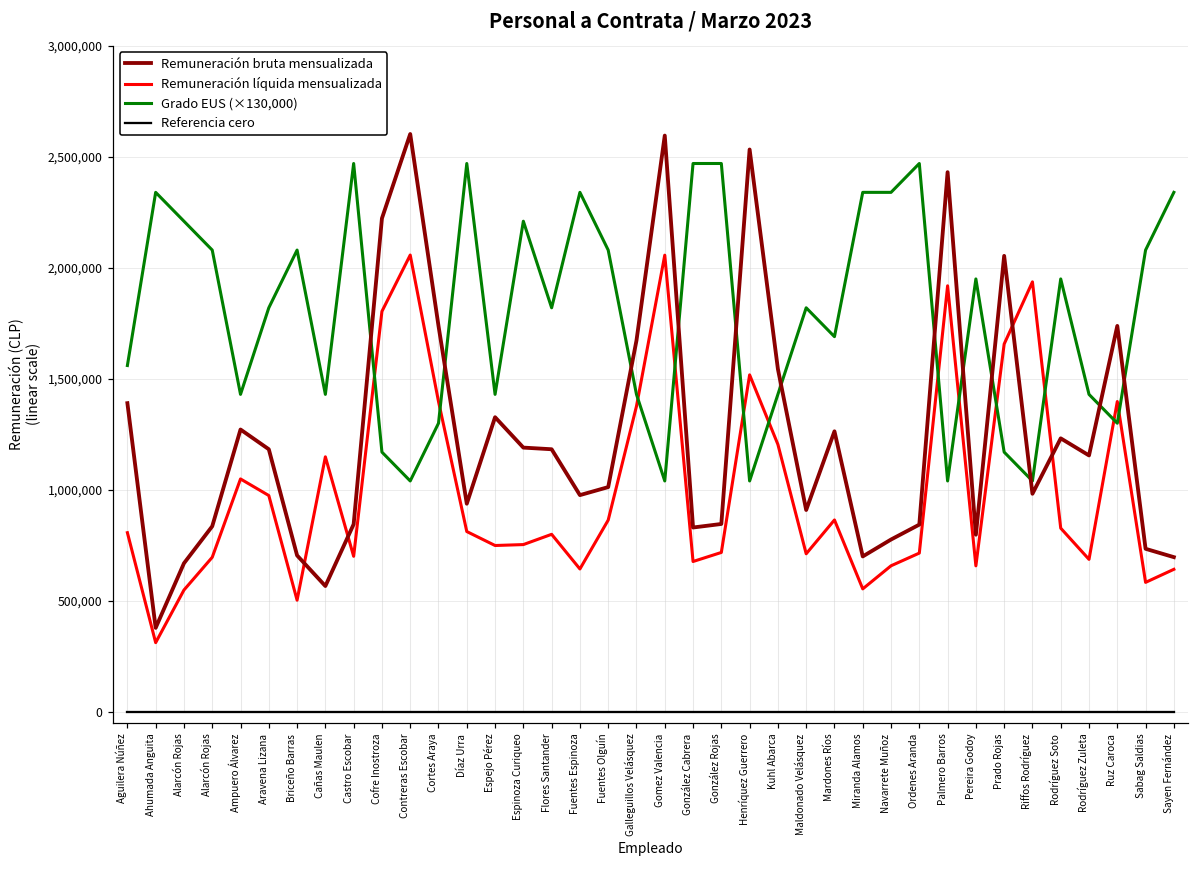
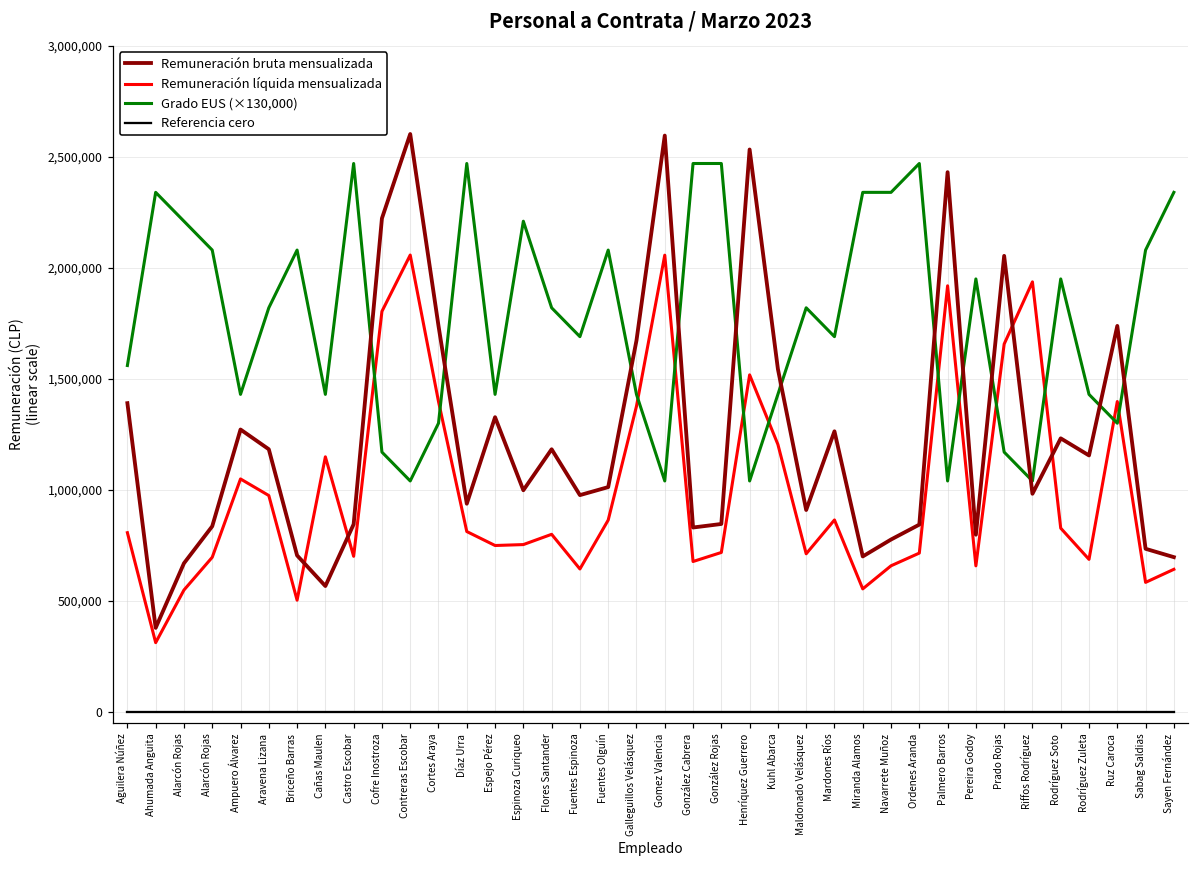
Remuneración bruta mensualizada, Espinoza Curiqueo: 1,190,000 -> 1,000,000
Grado EUS (×130,000), Fuentes Espinoza: 2,340,000 -> 1,690,000
